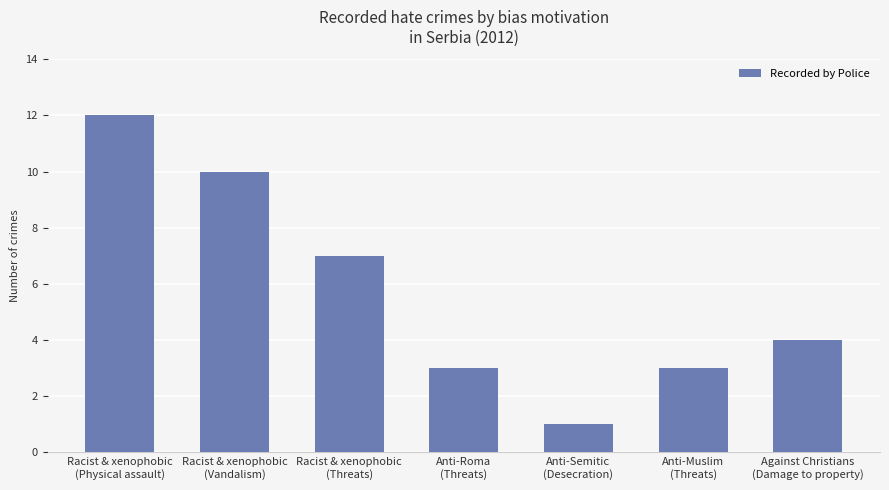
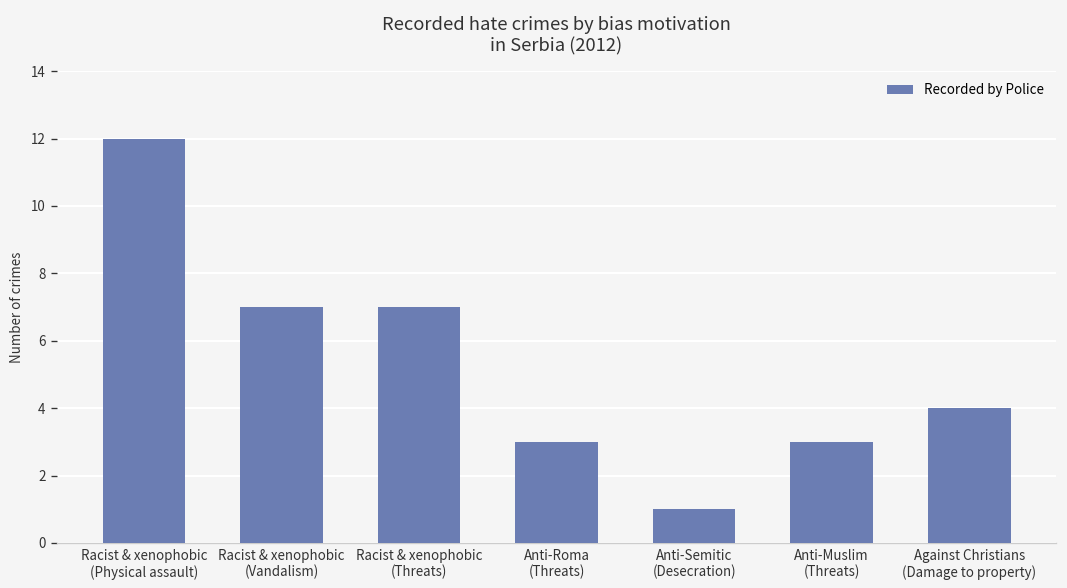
Racist & xenophobic (Vandalism): 10 -> 7
